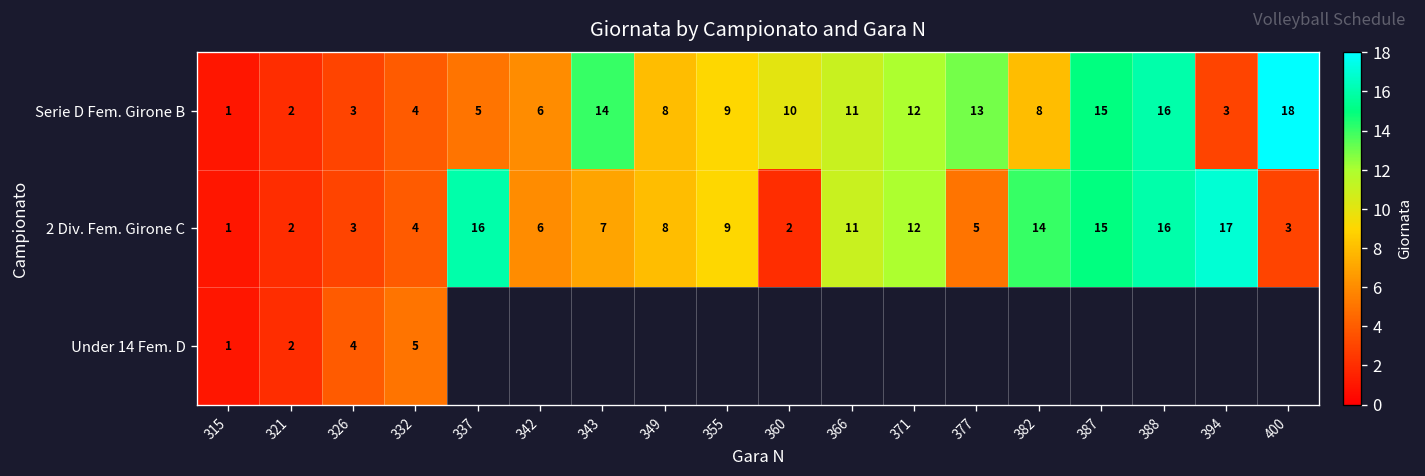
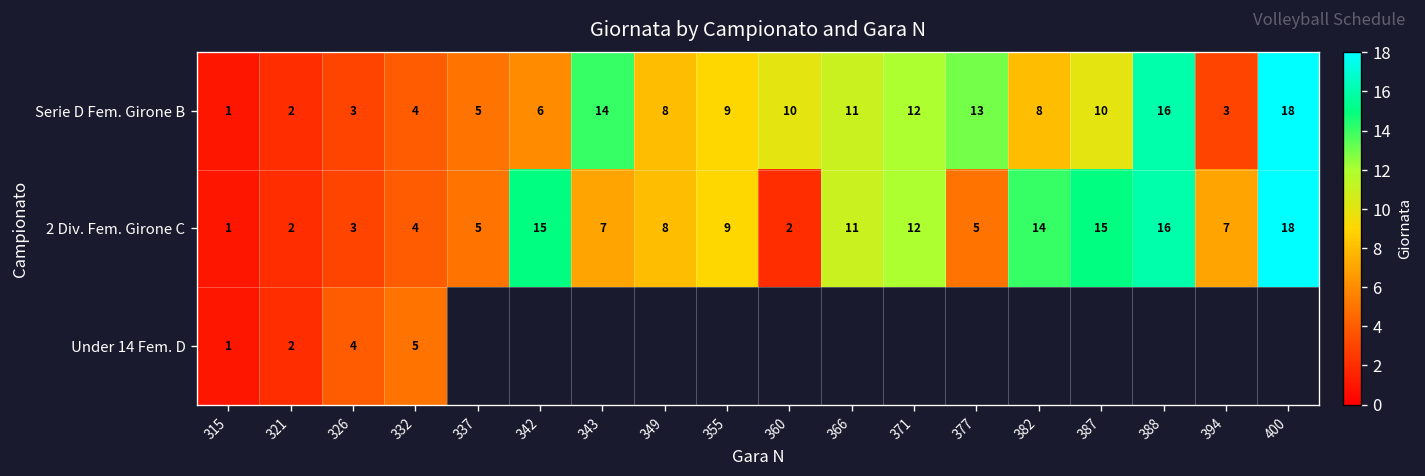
Serie D Fem. Girone B, 387: 15 -> 10
2 Div. Fem. Girone C, 337: 16 -> 5
2 Div. Fem. Girone C, 342: 6 -> 15
2 Div. Fem. Girone C, 394: 17 -> 7
2 Div. Fem. Girone C, 400: 3 -> 18
